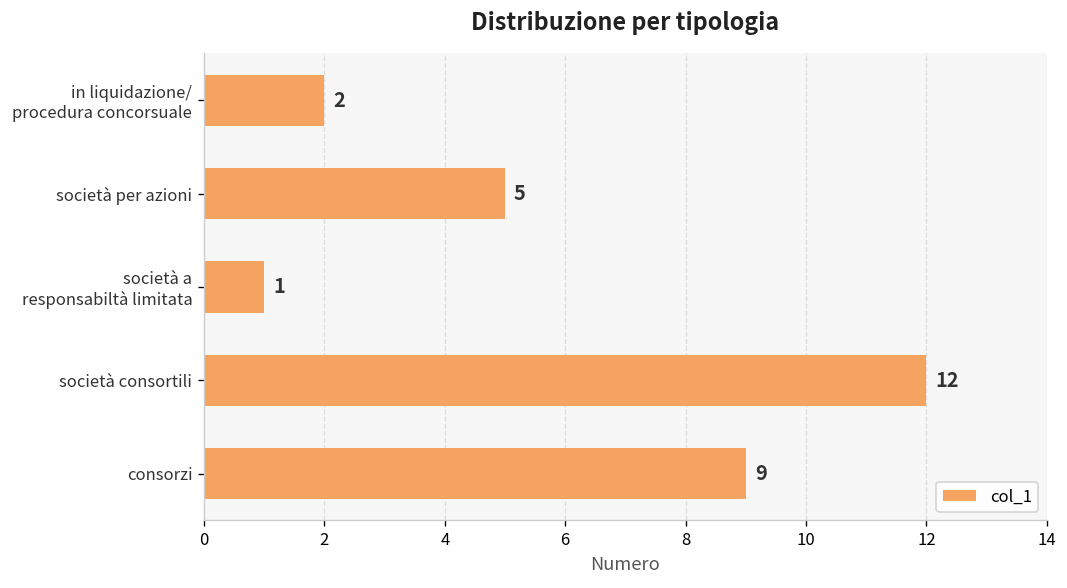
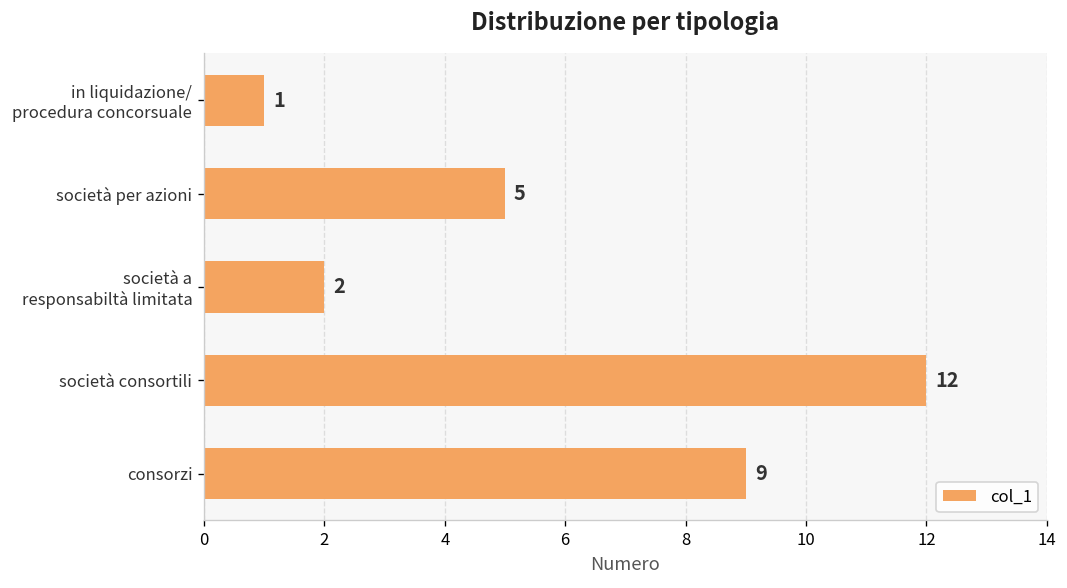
in liquidazione/ procedura concorsuale: 2 -> 1
società a responsabiltà limitata: 1 -> 2
